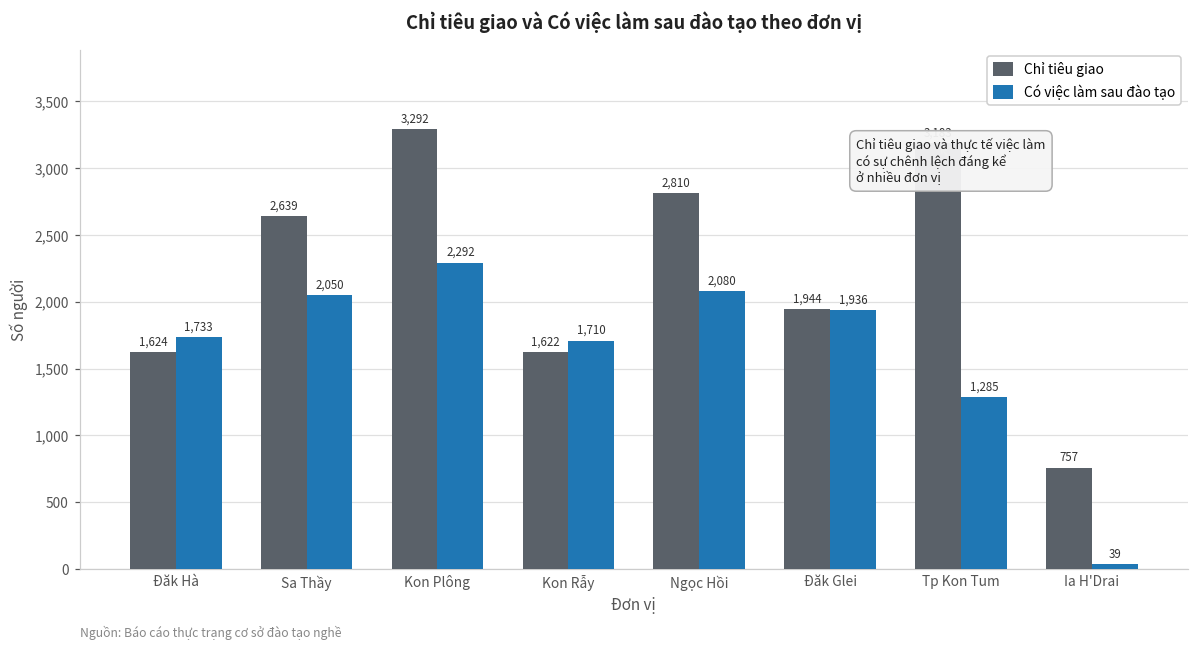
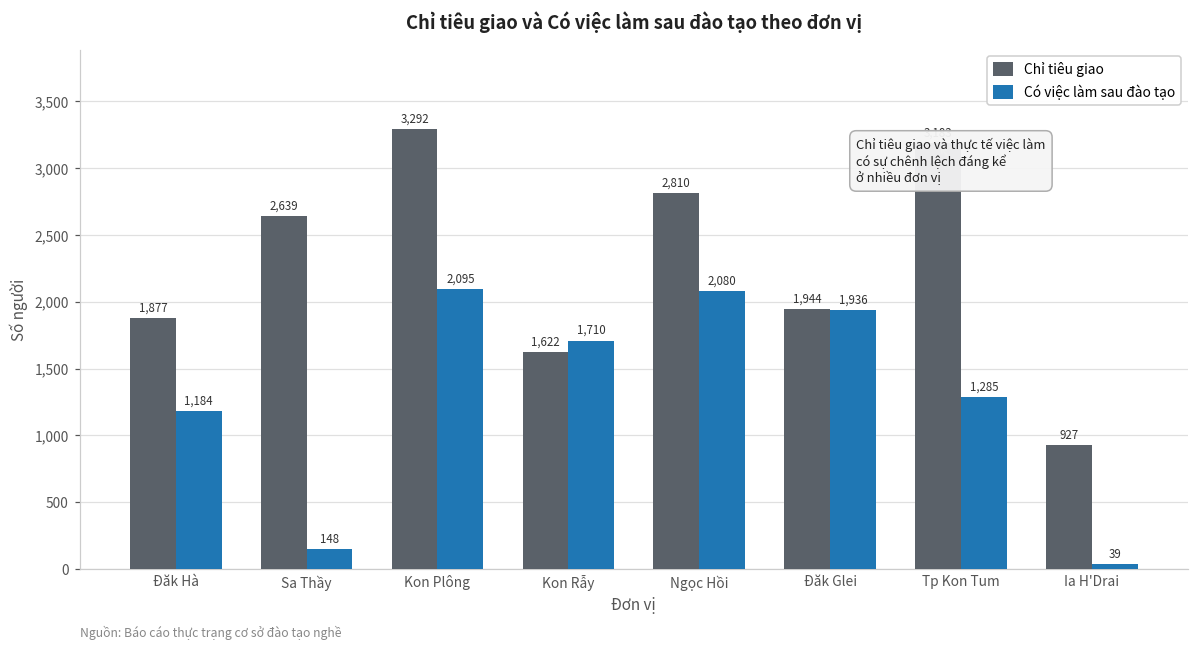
Chỉ tiêu giao, Đăk Hà: 1,624 -> 1,877
Có việc làm sau đào tạo, Đăk Hà: 1,733 -> 1,184
Có việc làm sau đào tạo, Sa Thầy: 2,050 -> 148
Có việc làm sau đào tạo, Kon Plông: 2,292 -> 2,095
Chỉ tiêu giao, Ia H'Drai: 757 -> 927
